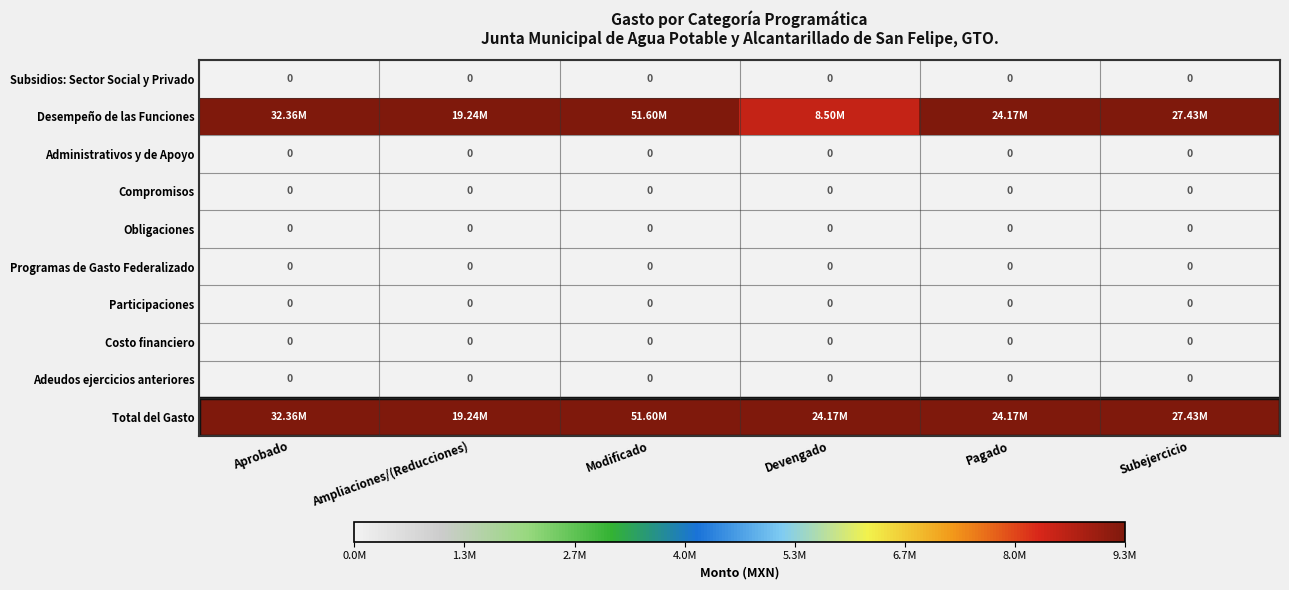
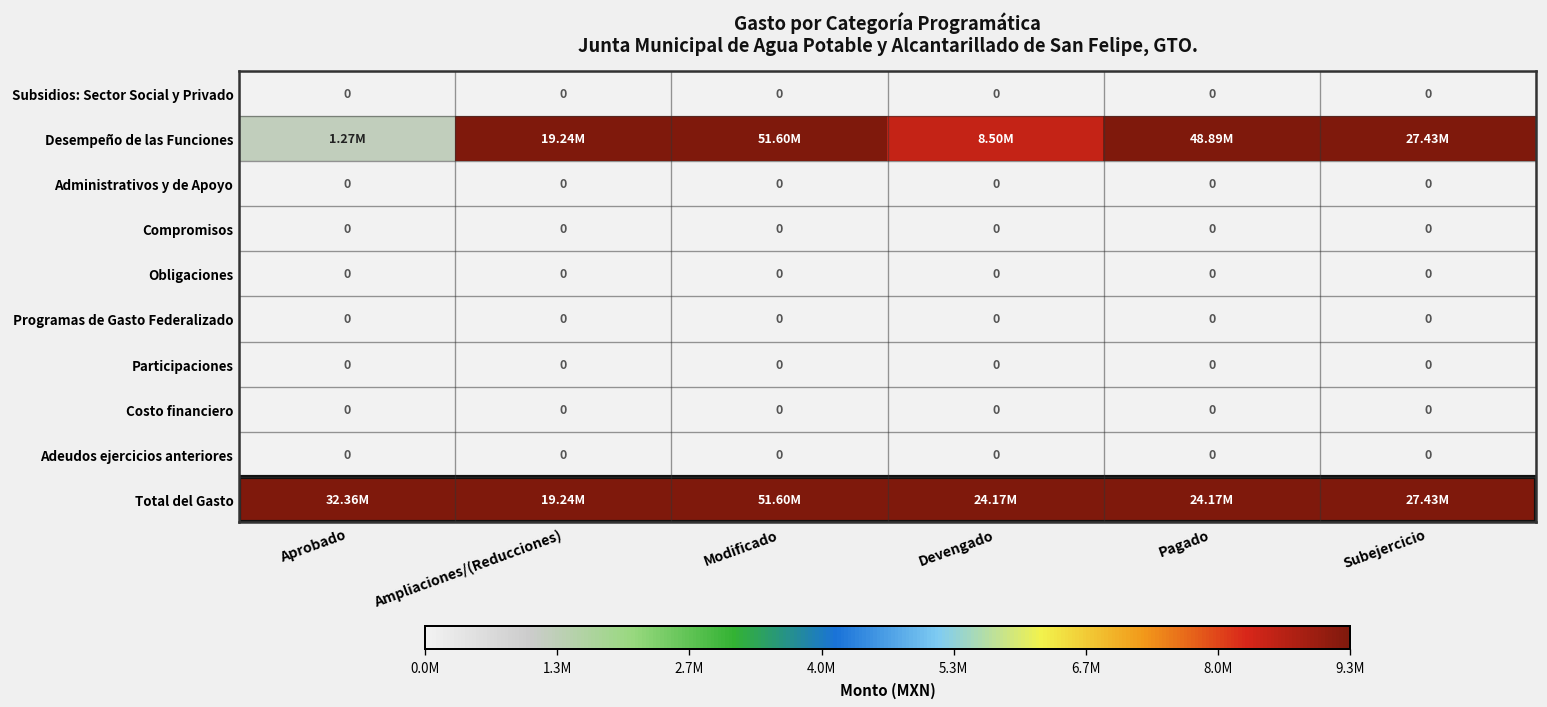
Desempeño de las Funciones, Aprobado: 32.36M -> 1.27M
Desempeño de las Funciones, Pagado: 24.17M -> 48.89M
